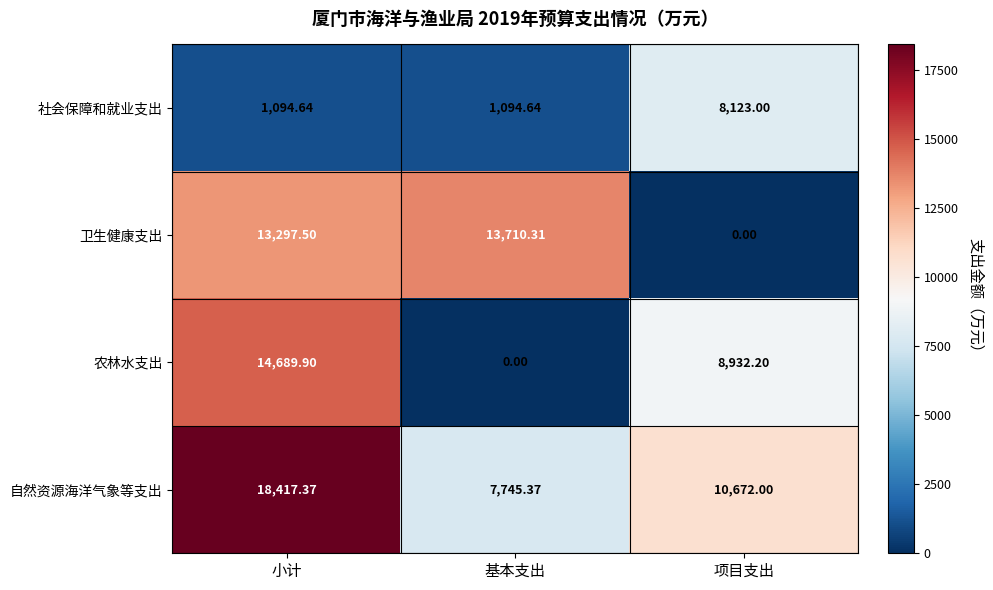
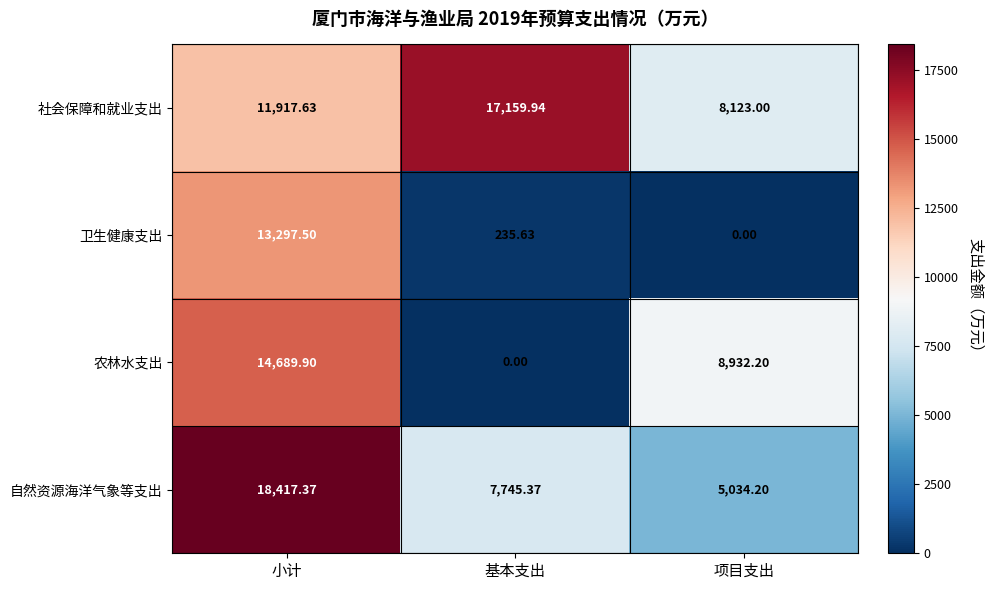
社会保障和就业支出, 小计: 1,094.64 -> 11,917.63
社会保障和就业支出, 基本支出: 1,094.64 -> 17,159.94
卫生健康支出, 基本支出: 13,710.31 -> 235.63
自然资源海洋气象等支出, 项目支出: 10,672.00 -> 5,034.20
